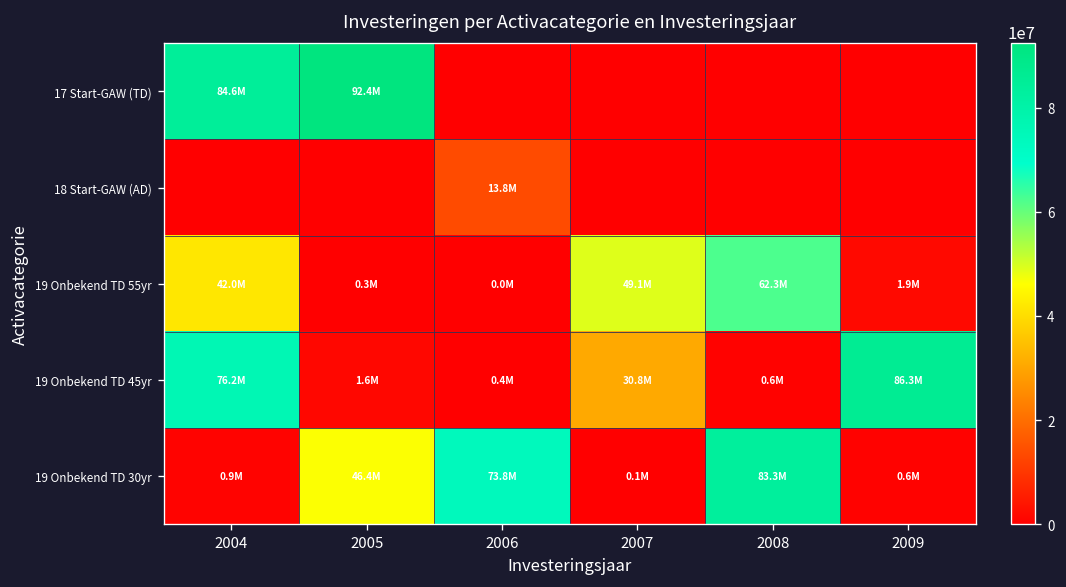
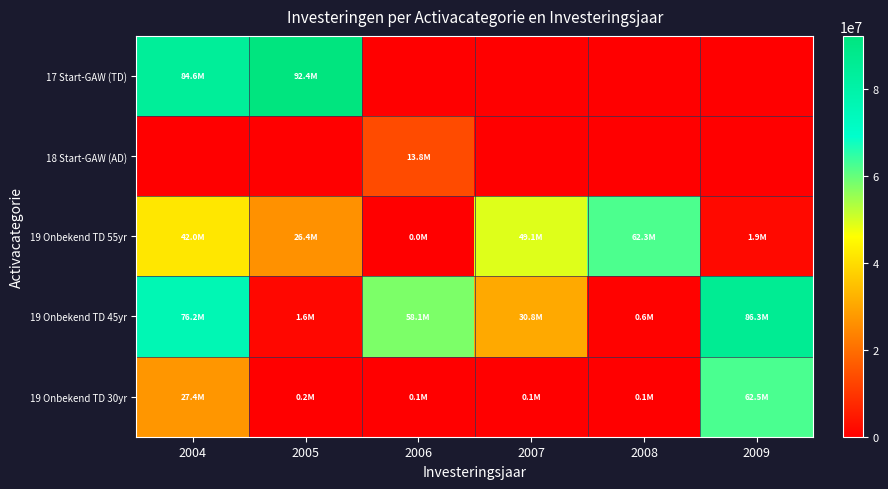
19 Onbekend TD 55yr, 2005: 0.3M -> 26.4M
19 Onbekend TD 45yr, 2006: 0.4M -> 58.1M
19 Onbekend TD 30yr, 2004: 0.9M -> 27.4M
19 Onbekend TD 30yr, 2005: 46.4M -> 0.2M
19 Onbekend TD 30yr, 2006: 73.8M -> 0.1M
19 Onbekend TD 30yr, 2008: 83.3M -> 0.1M
19 Onbekend TD 30yr, 2009: 0.6M -> 62.5M
